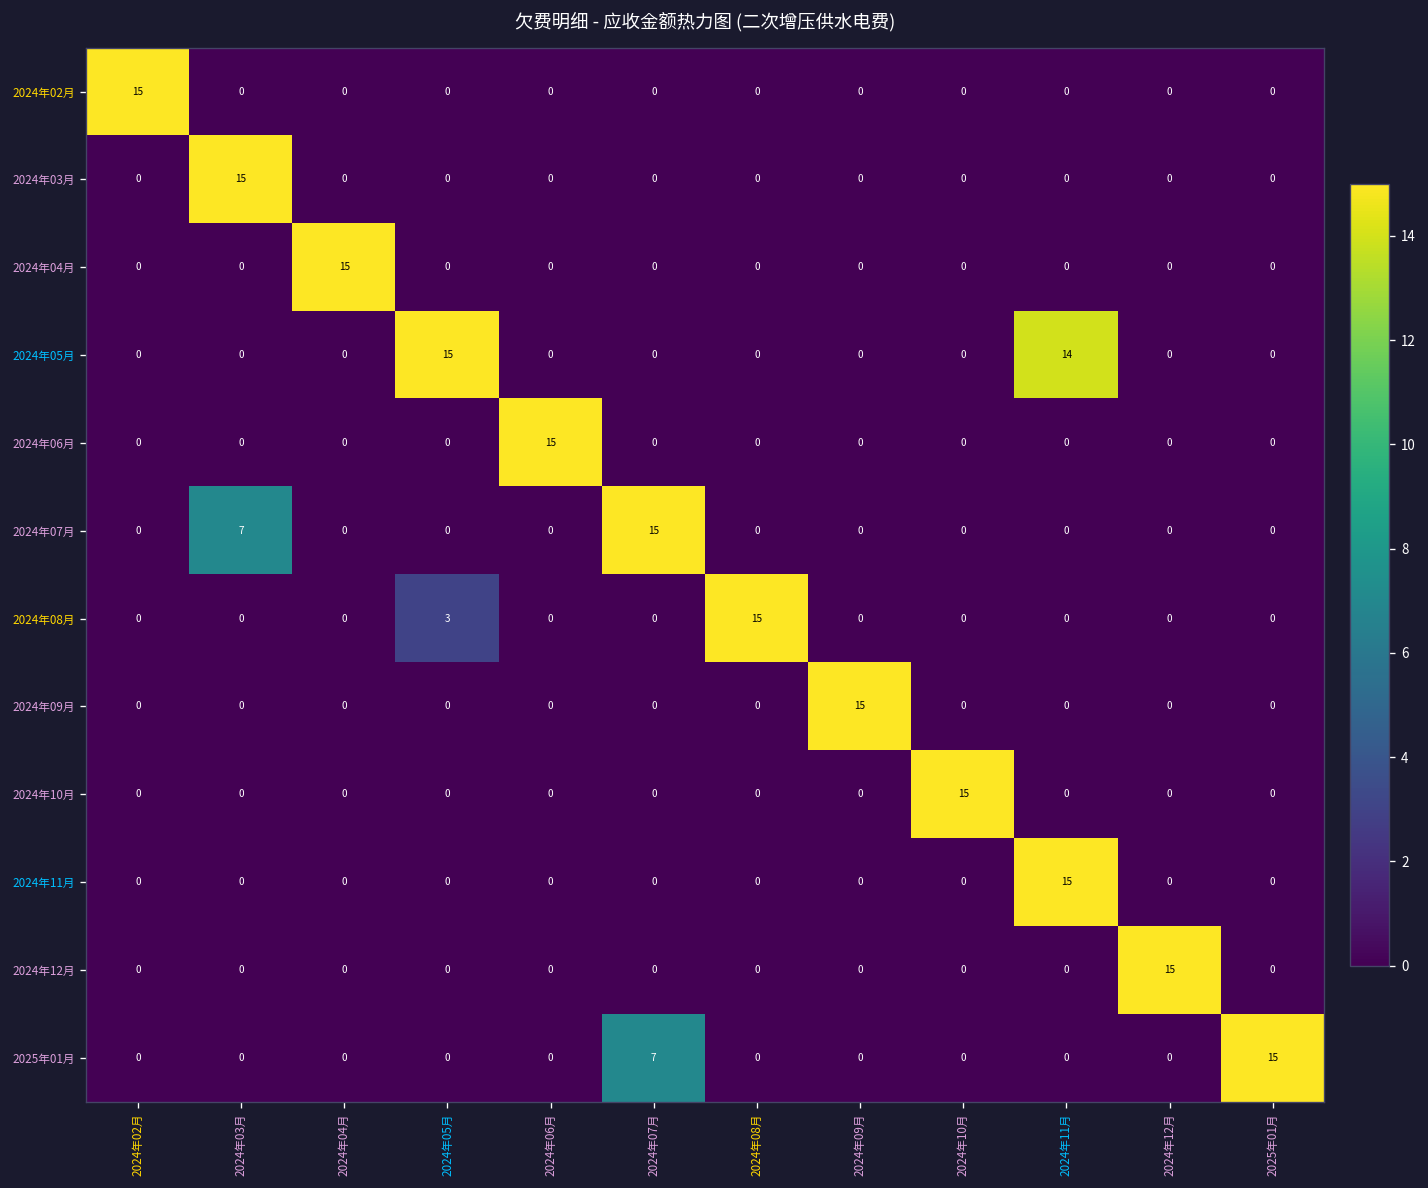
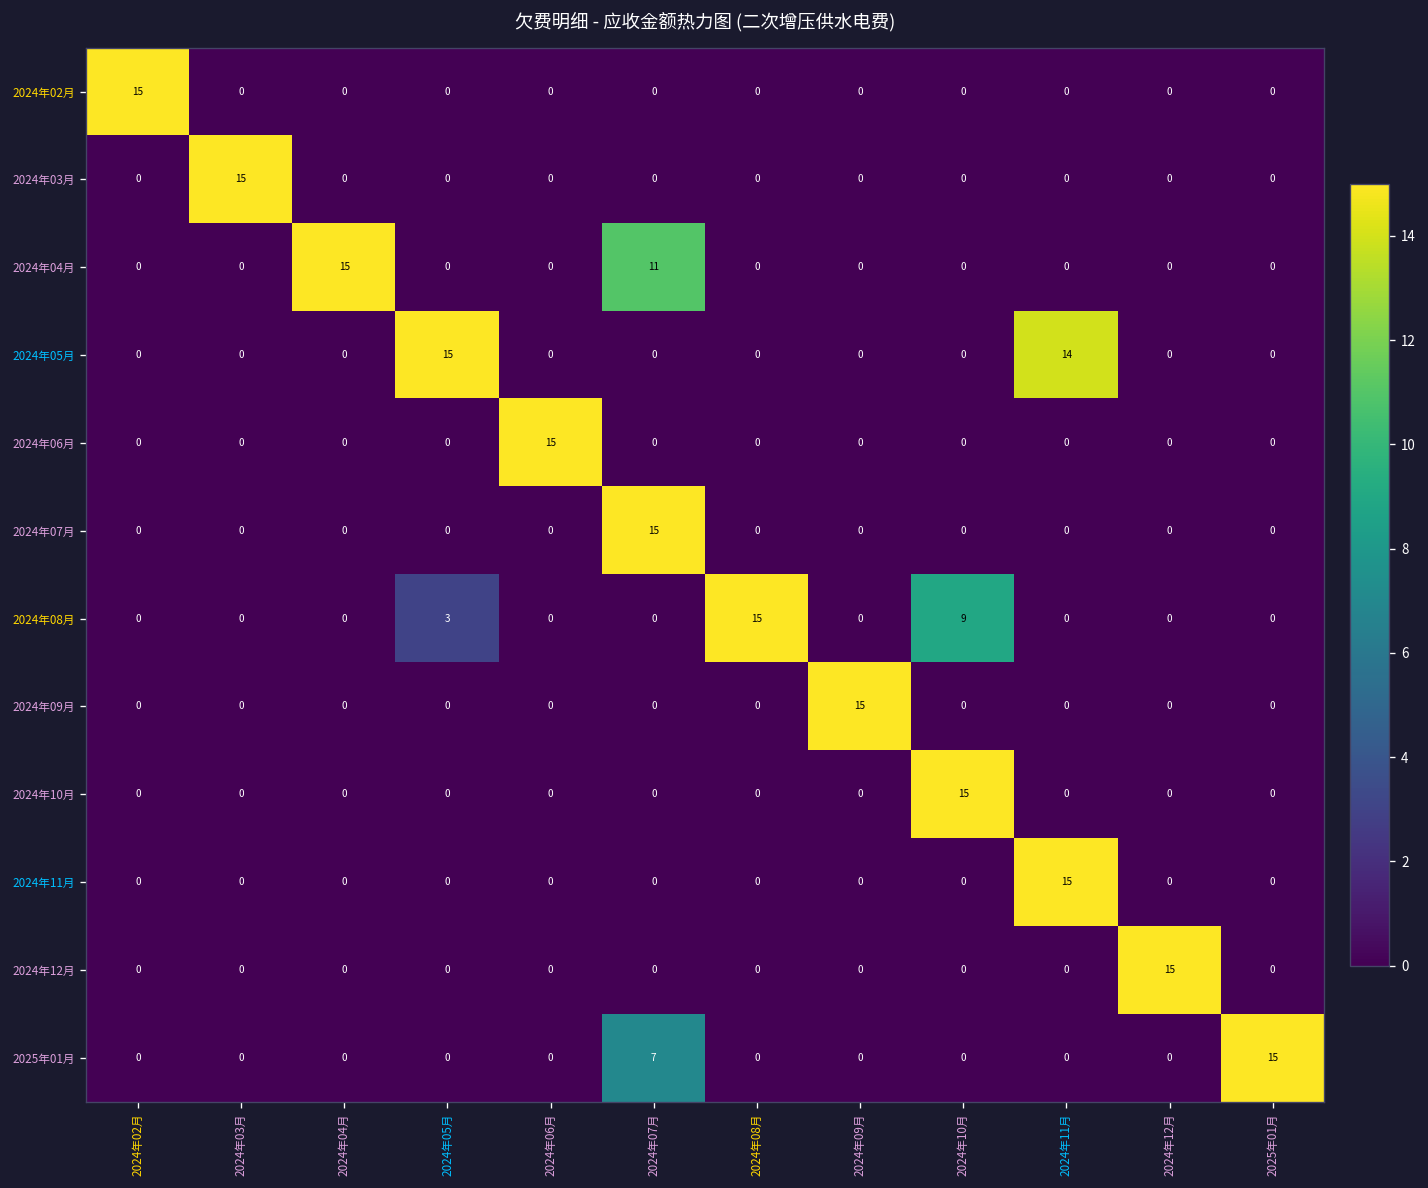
2024年04月, 2024年07月: 0 -> 11
2024年07月, 2024年03月: 7 -> 0
2024年08月, 2024年10月: 0 -> 9
